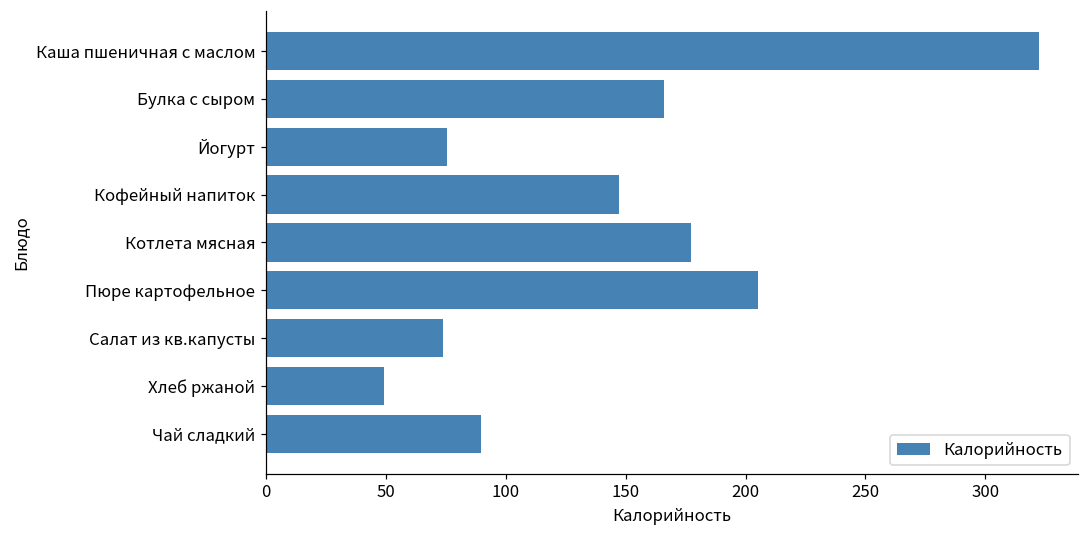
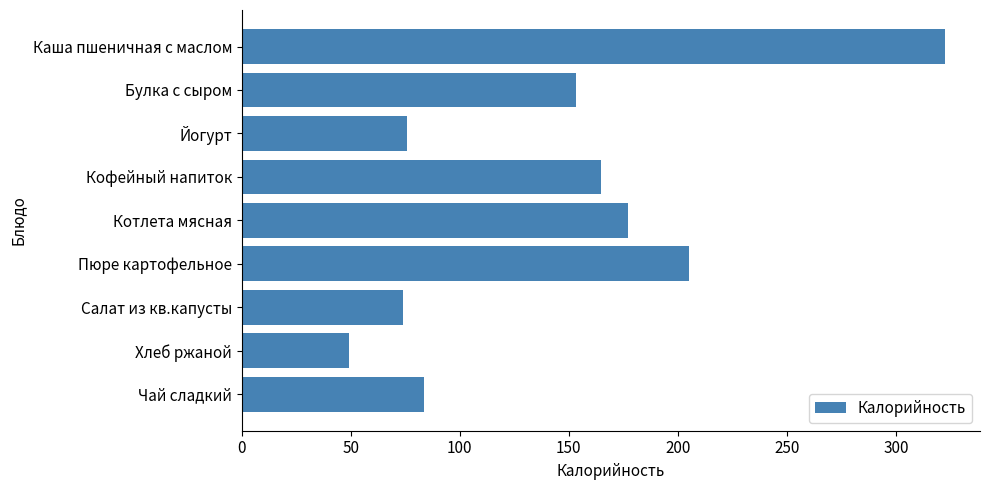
Булка с сыром: 166 -> 154
Кофейный напиток: 147 -> 165
Чай сладкий: 90 -> 83
